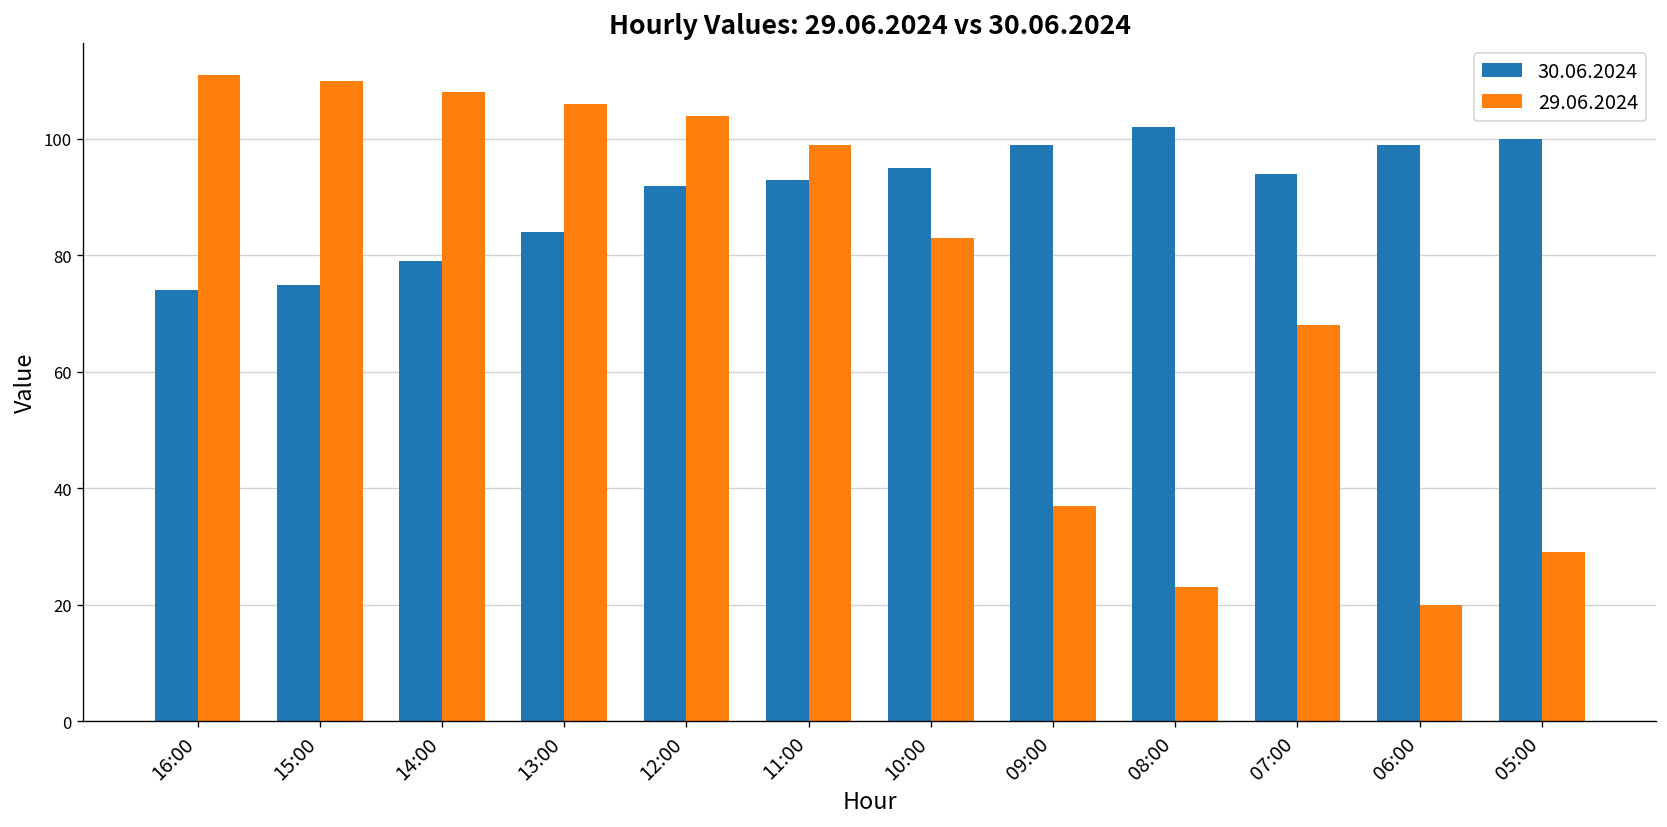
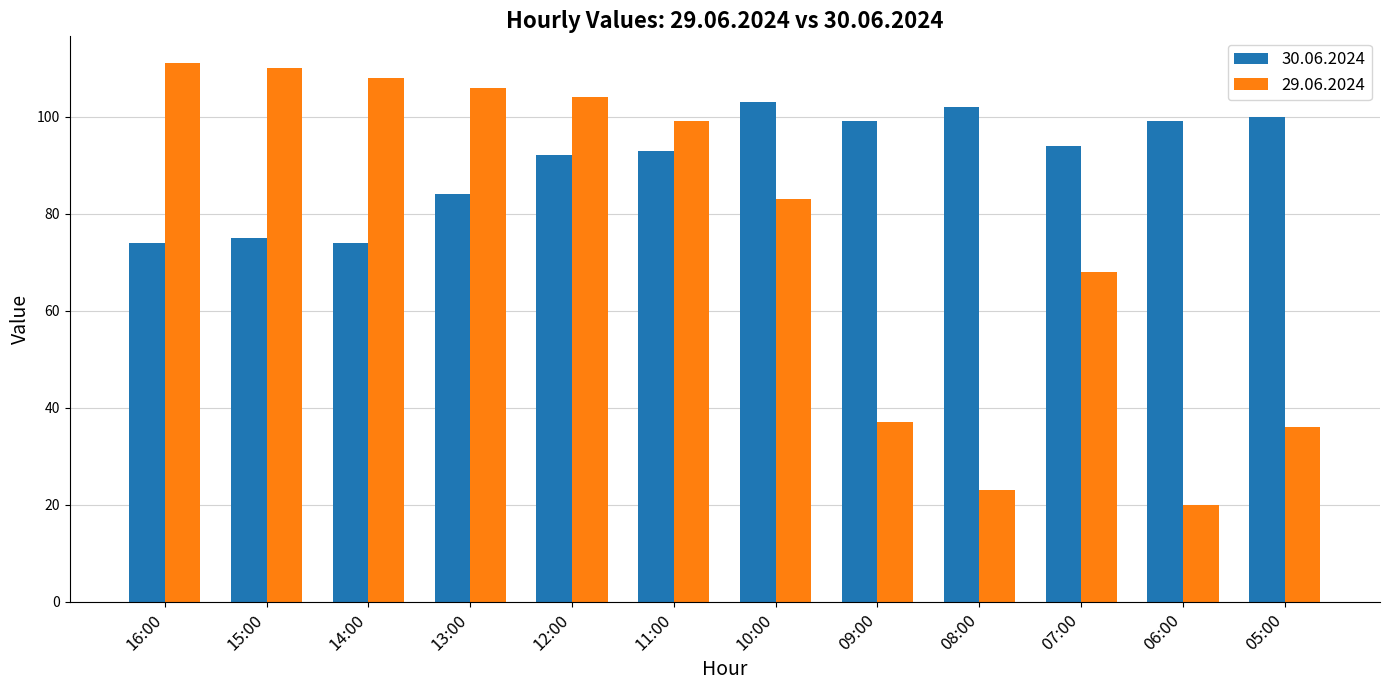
30.06.2024, 14:00: 79 -> 74
30.06.2024, 10:00: 95 -> 103
29.06.2024, 05:00: 29 -> 36
